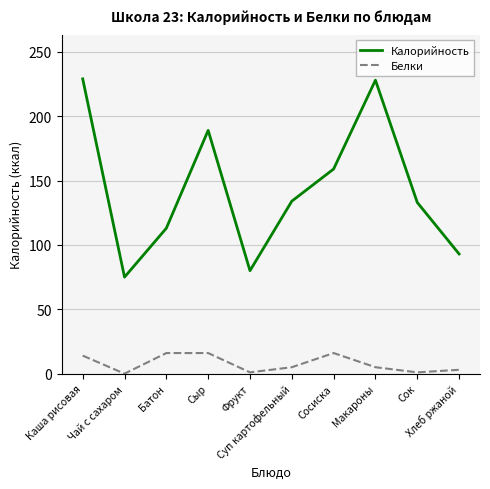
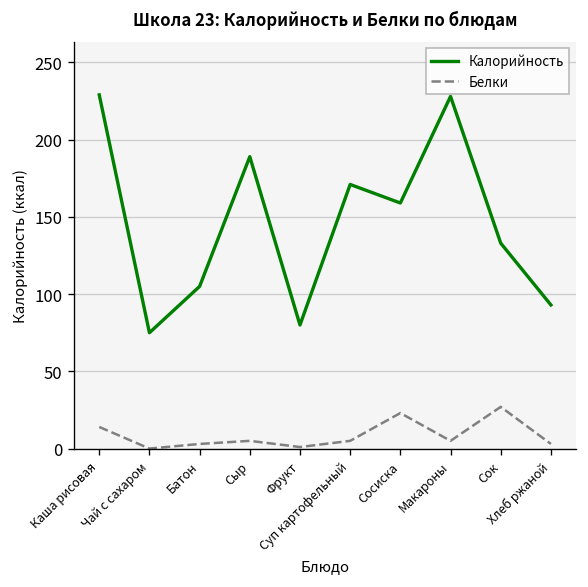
Калорийность, Батон: 113 -> 105
Белки, Батон: 16 -> 3
Белки, Сыр: 16 -> 5
Калорийность, Суп картофельный: 134 -> 171
Белки, Сосиска: 16 -> 23
Белки, Сок: 1 -> 27
